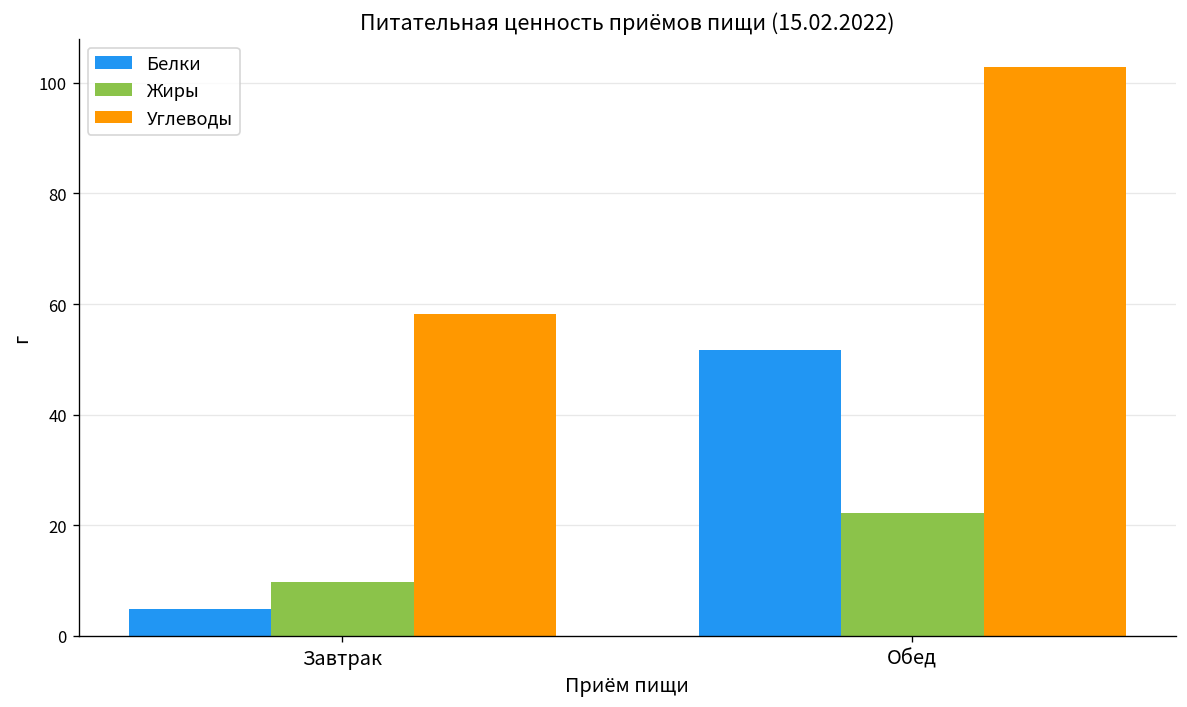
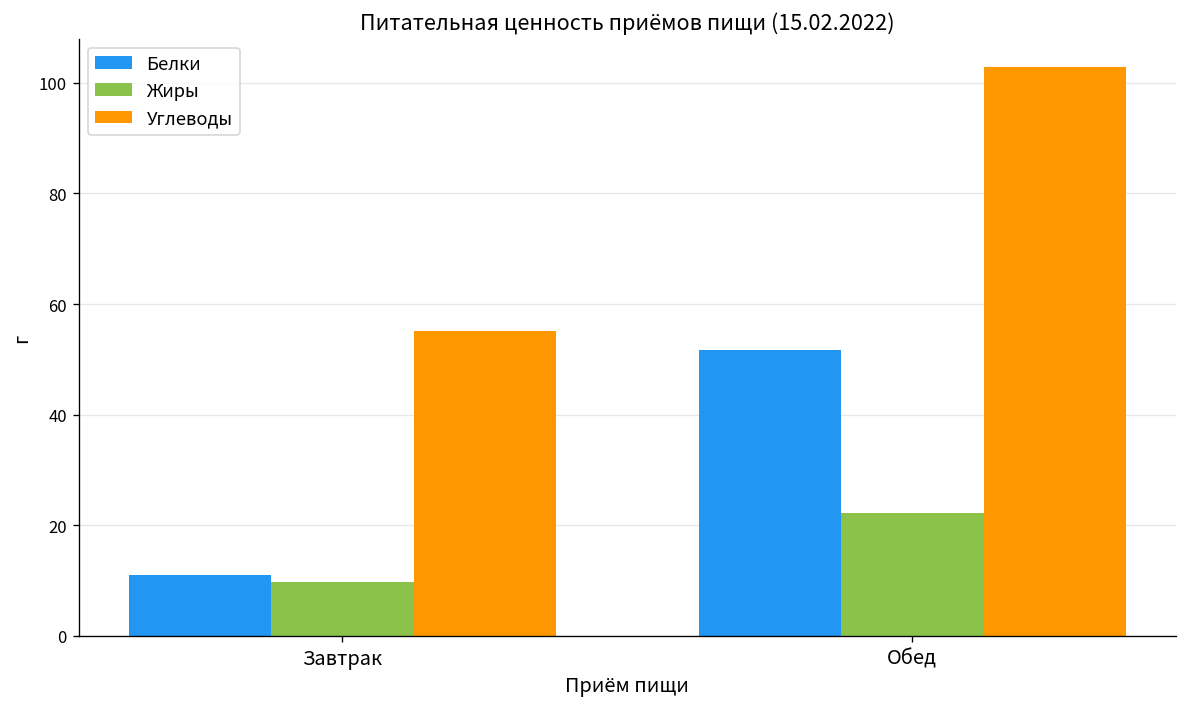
Белки, Завтрак: 5 -> 11
Углеводы, Завтрак: 58 -> 55
